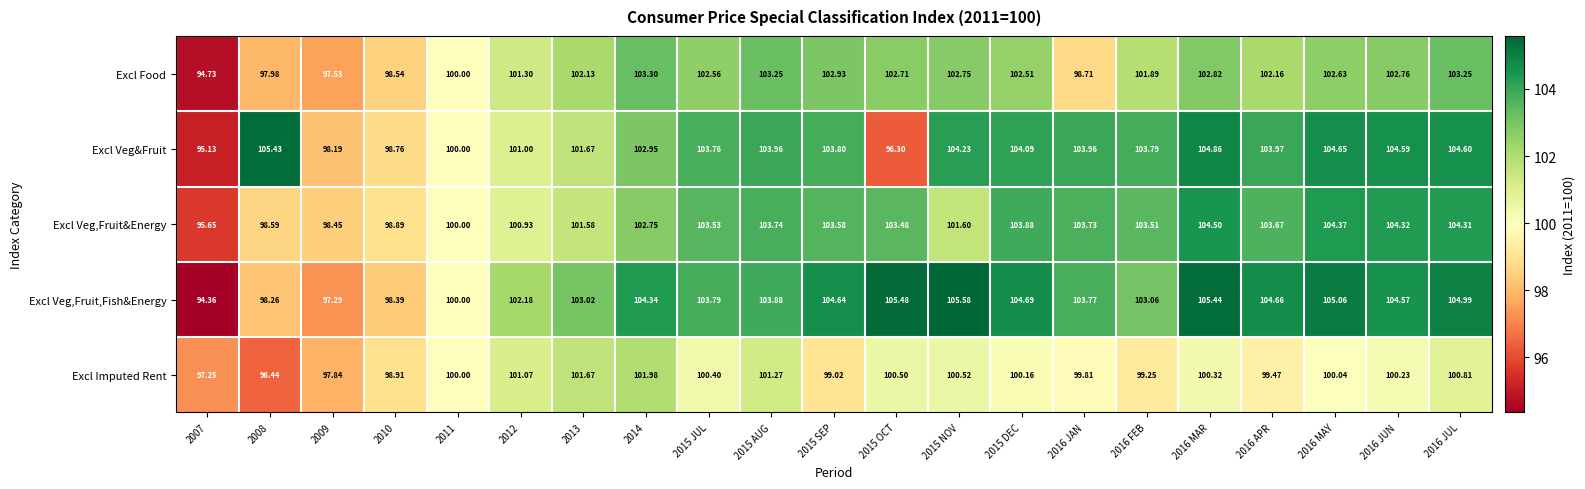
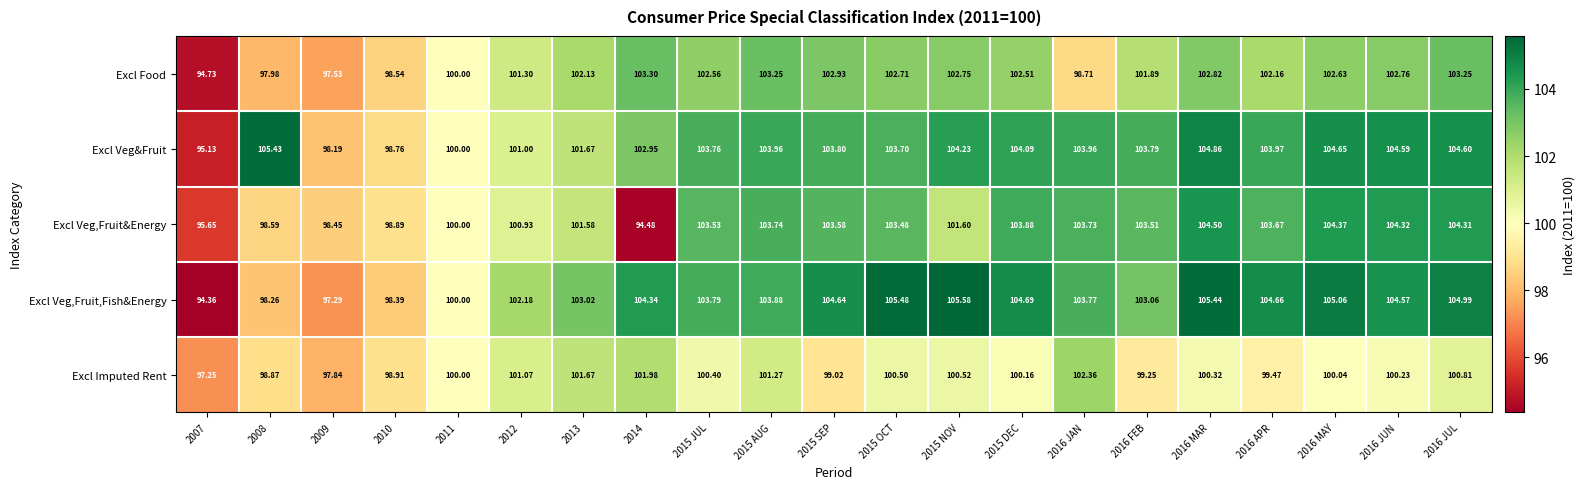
Excl Veg&Fruit, 2015 OCT: 96.30 -> 103.70
Excl Veg,Fruit&Energy, 2014: 102.75 -> 94.48
Excl Imputed Rent, 2008: 96.44 -> 98.87
Excl Imputed Rent, 2016 JAN: 99.81 -> 102.36
